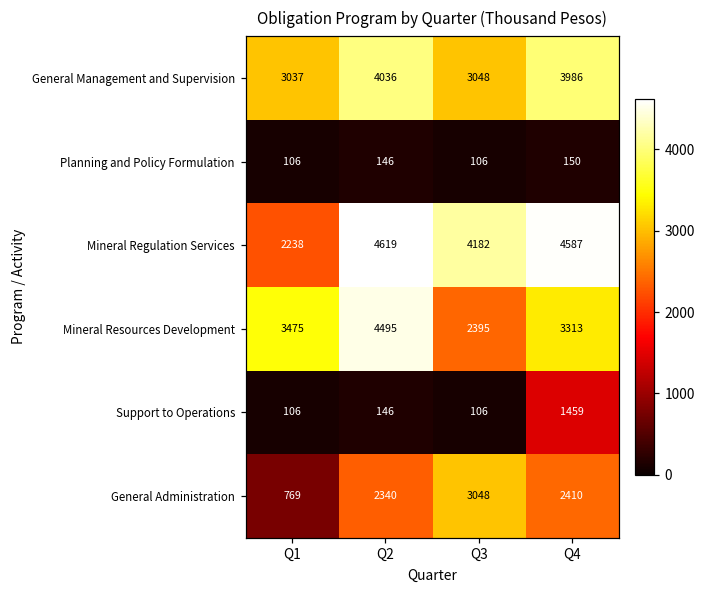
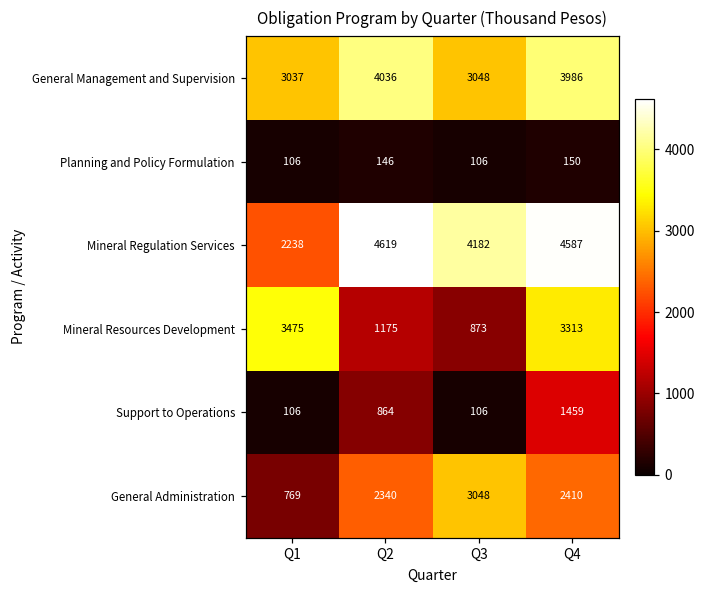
Mineral Resources Development, Q2: 4495 -> 1175
Mineral Resources Development, Q3: 2395 -> 873
Support to Operations, Q2: 146 -> 864
